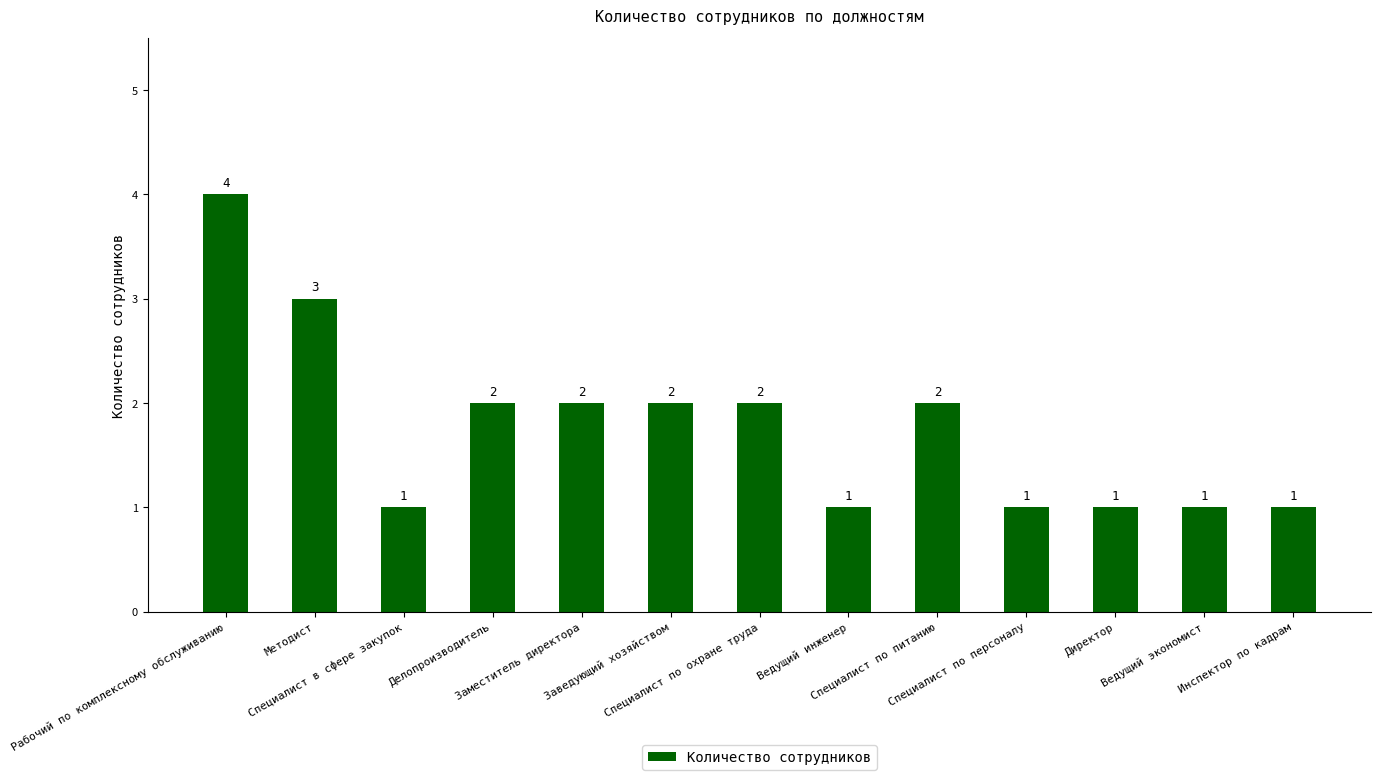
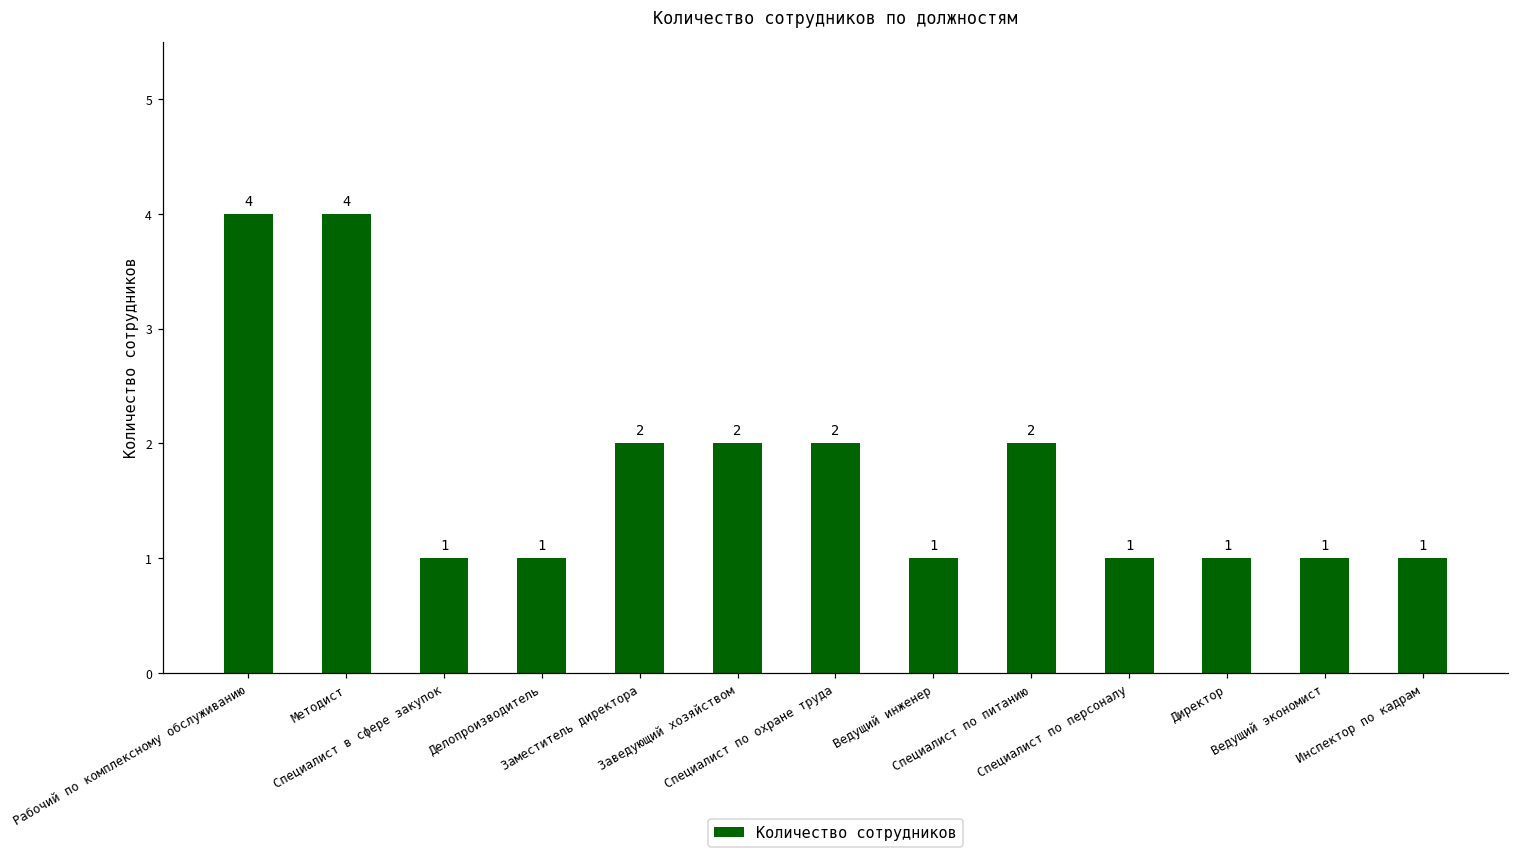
Методист: 3 -> 4
Делопроизводитель: 2 -> 1
